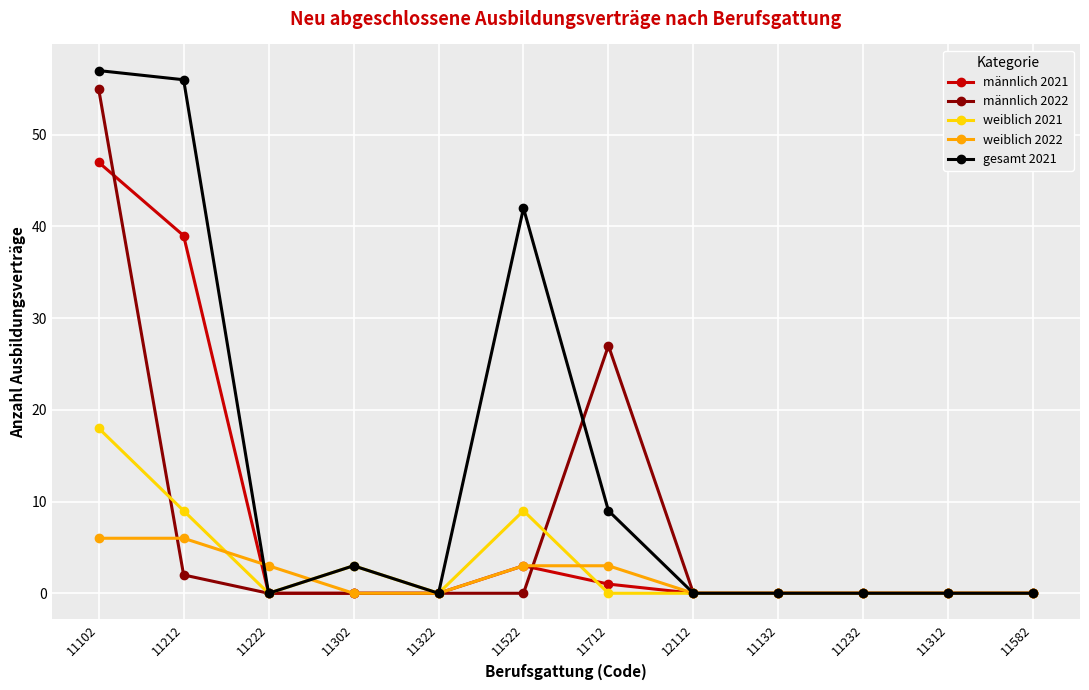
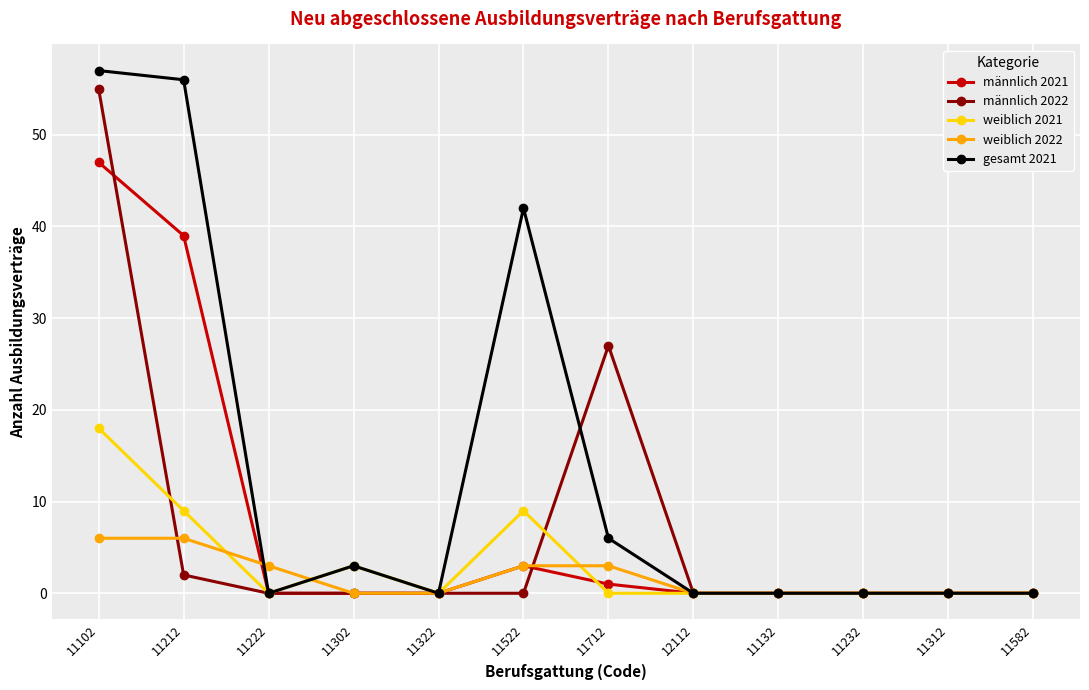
gesamt 2021, 11712: 9 -> 6
